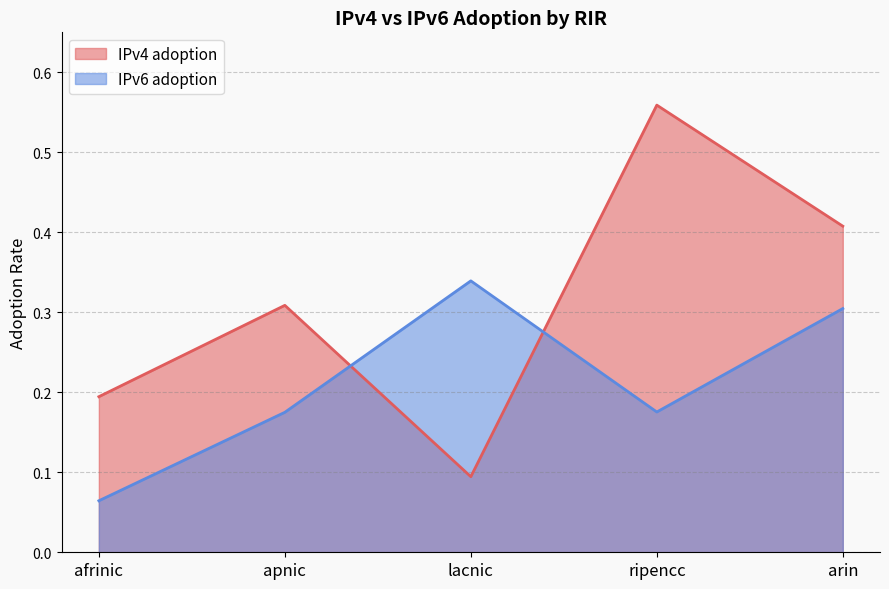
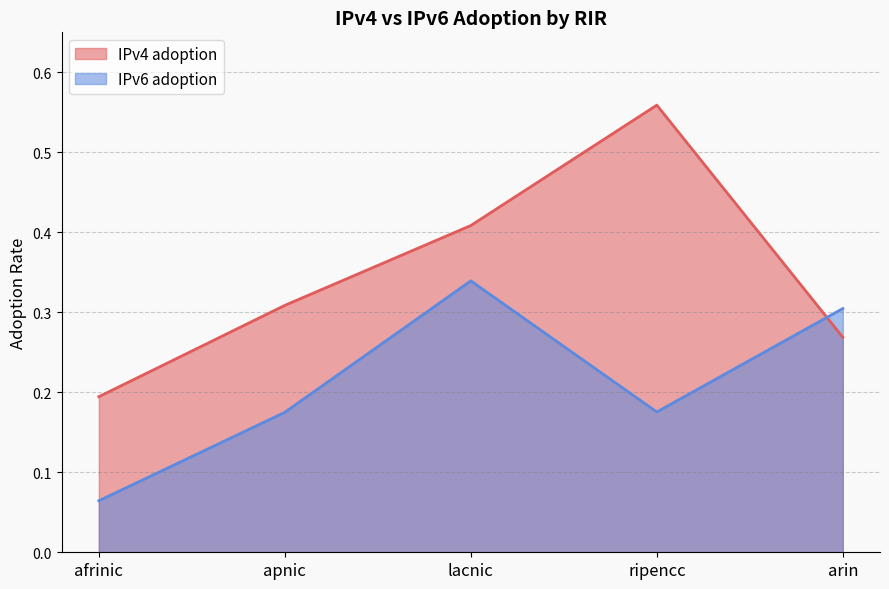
IPv4 adoption, lacnic: 0.09 -> 0.41
IPv4 adoption, arin: 0.41 -> 0.27
